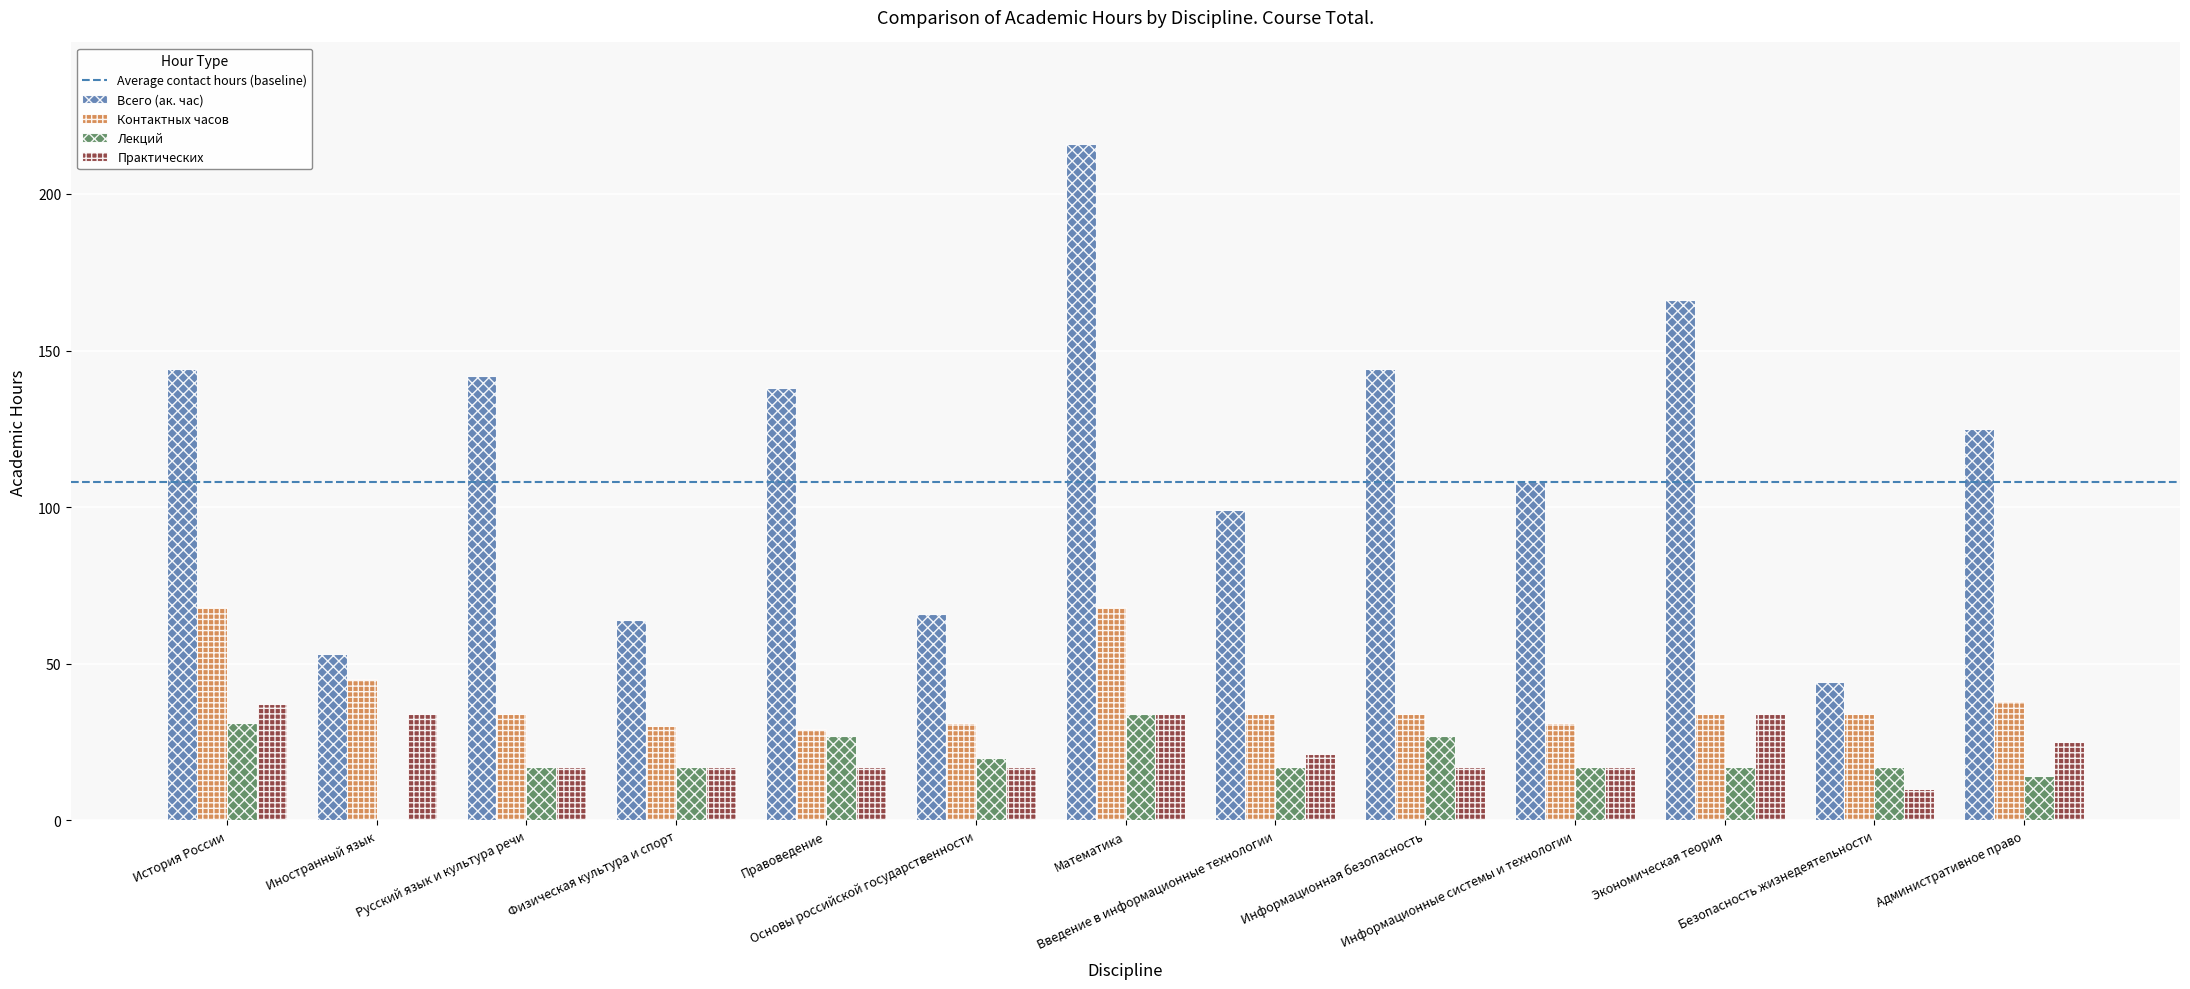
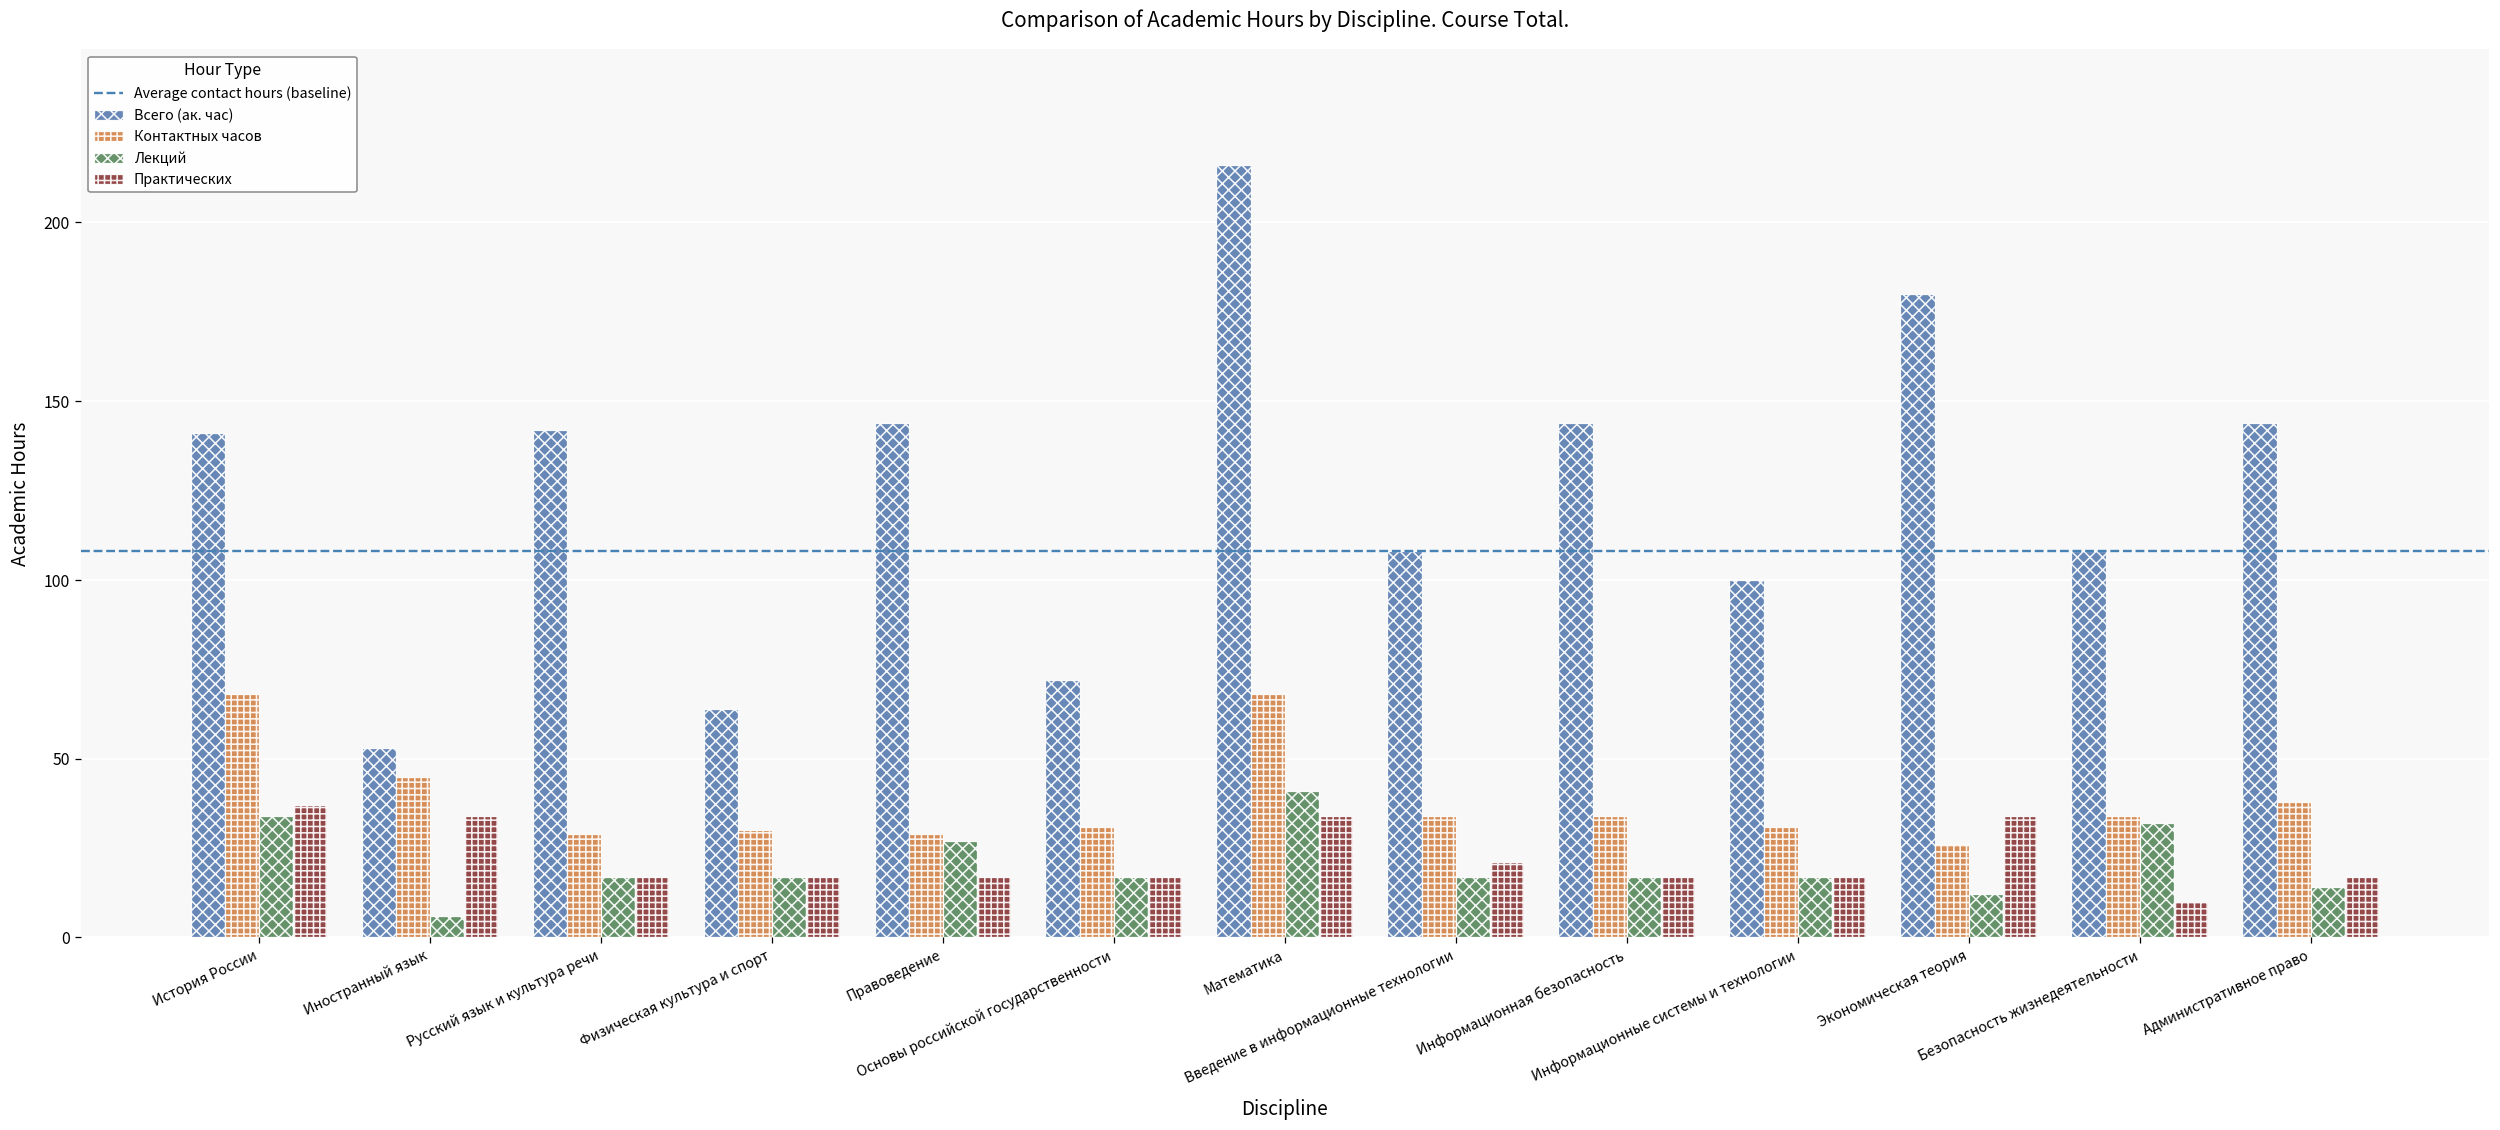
Всего (ак. час), История России: 144 -> 141
Лекций, История России: 31 -> 34
Лекций, Иностранный язык: 0 -> 6
Контактных часов, Русский язык и культура речи: 34 -> 29
Всего (ак. час), Правоведение: 138 -> 144
Всего (ак. час), Основы российской государственности: 66 -> 72
Лекций, Основы российской государственности: 20 -> 17
Лекций, Математика: 34 -> 41
Всего (ак. час), Введение в информационные технологии: 99 -> 108
Лекций, Информационная безопасность: 27 -> 17
Всего (ак. час), Информационные системы и технологии: 108 -> 100
Всего (ак. час), Экономическая теория: 166 -> 180
Контактных часов, Экономическая теория: 34 -> 26
Лекций, Экономическая теория: 17 -> 12
Всего (ак. час), Безопасность жизнедеятельности: 44 -> 108
Лекций, Безопасность жизнедеятельности: 17 -> 32
Всего (ак. час), Административное право: 125 -> 144
Практических, Административное право: 25 -> 17
